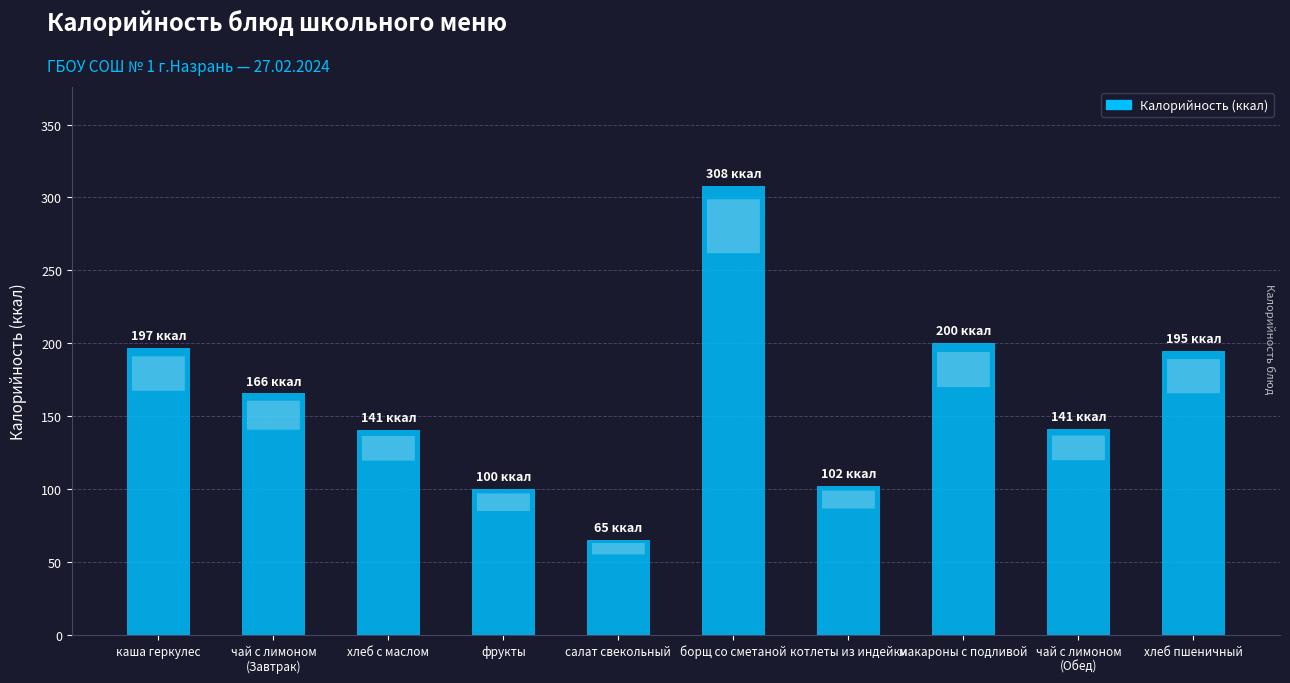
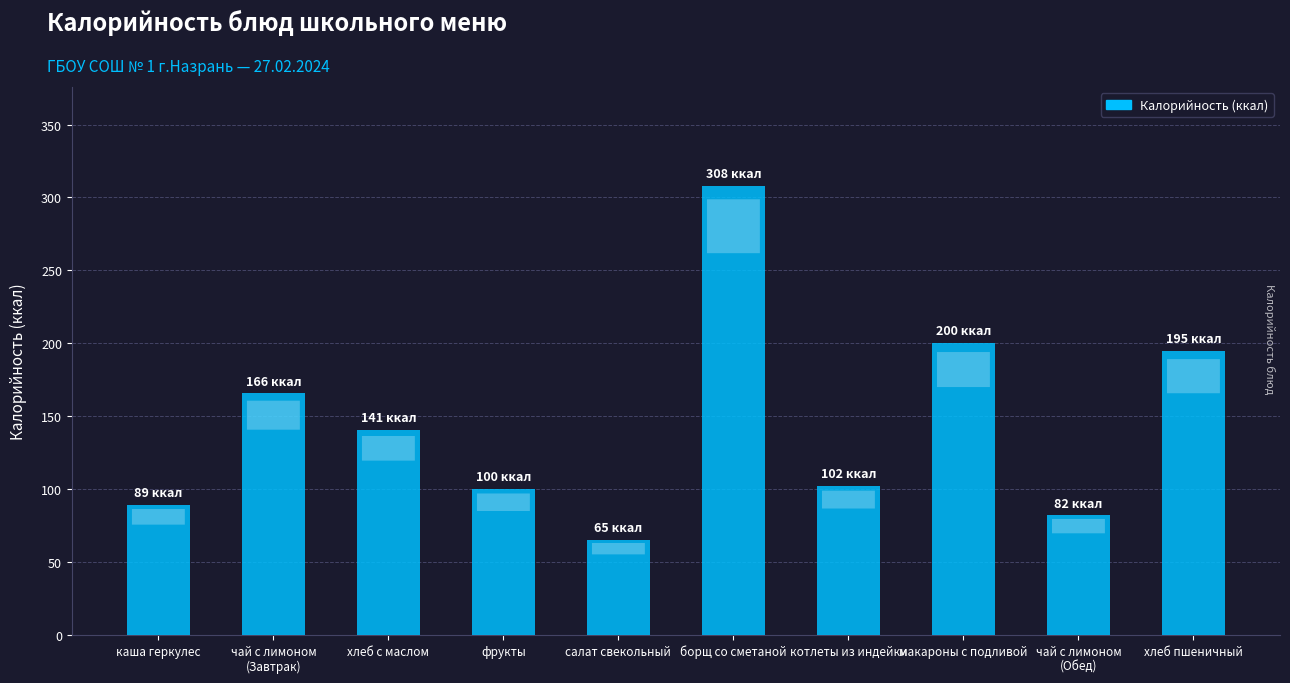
каша геркулес: 197 -> 89
чай с лимоном (Обед): 141 -> 82
